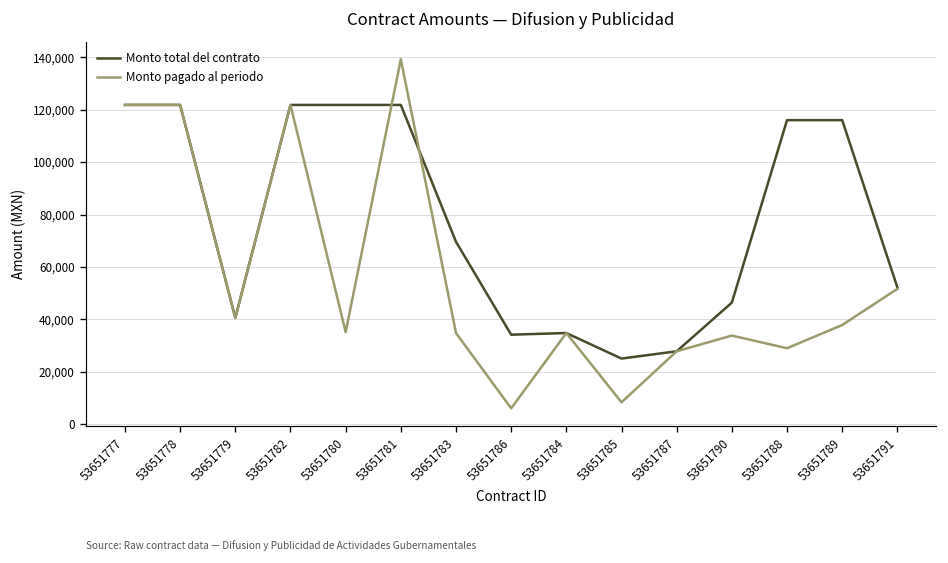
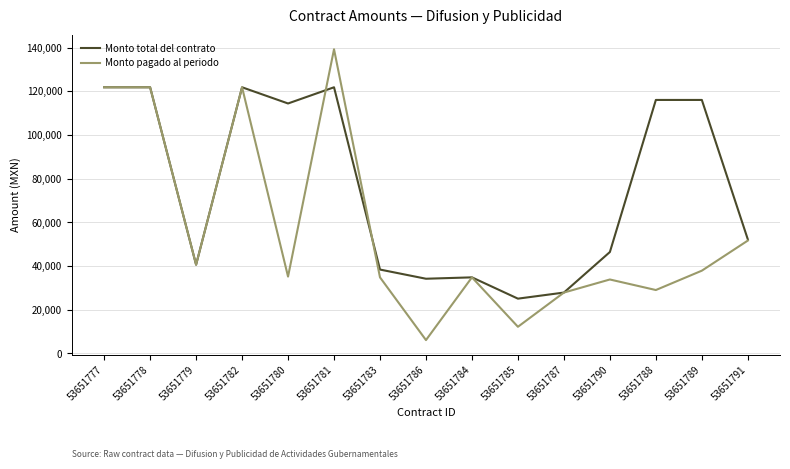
Monto total del contrato, 53651780: 122,000 -> 114,000
Monto total del contrato, 53651783: 70,000 -> 38,000
Monto pagado al periodo, 53651785: 8,000 -> 12,000
